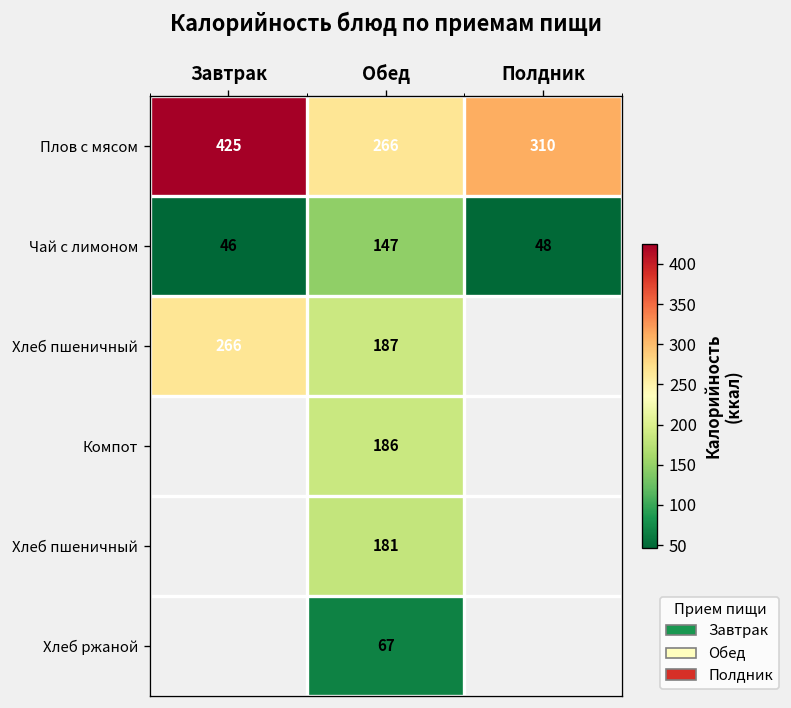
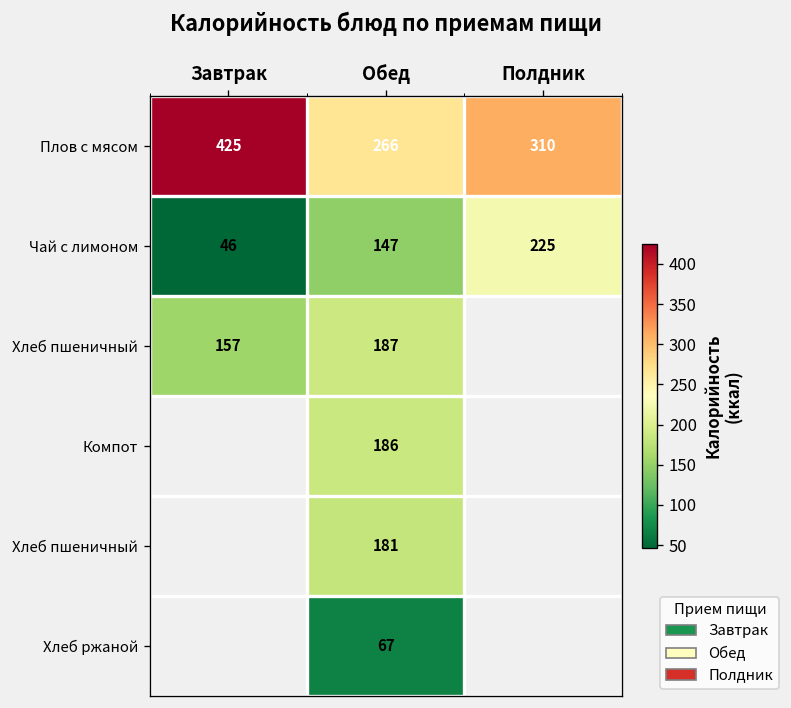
Чай с лимоном, Полдник: 48 -> 225
Хлеб пшеничный, Завтрак: 266 -> 157
